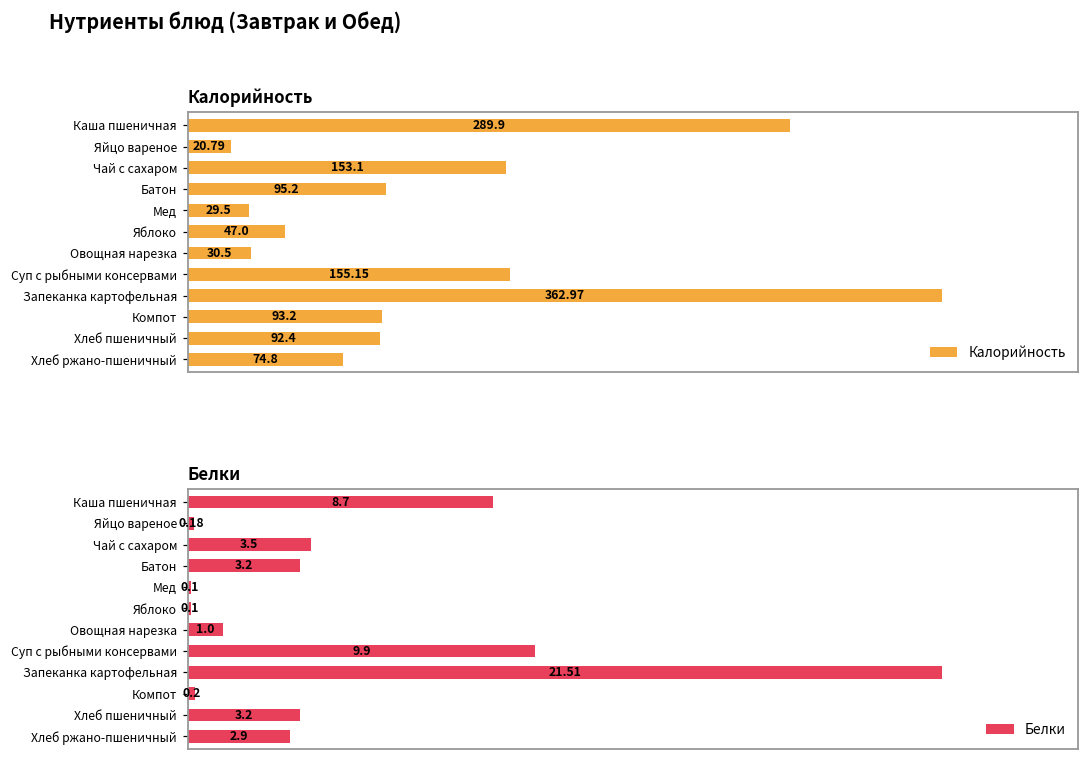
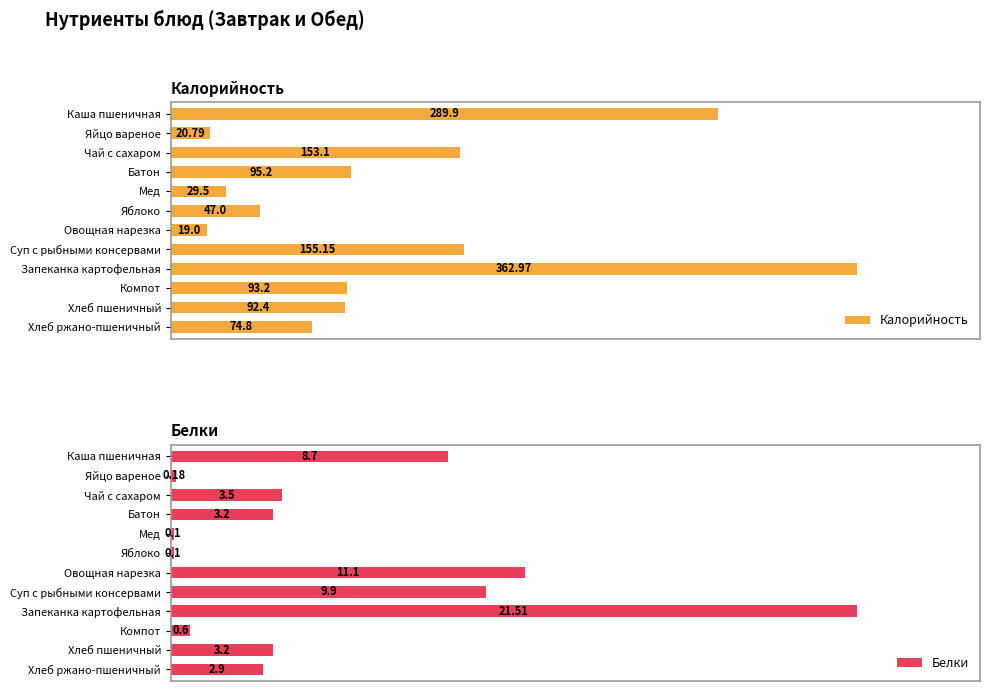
Калорийность, Овощная нарезка: 30.5 -> 19.0
Белки, Овощная нарезка: 1.0 -> 11.1
Белки, Компот: 0.2 -> 0.6
